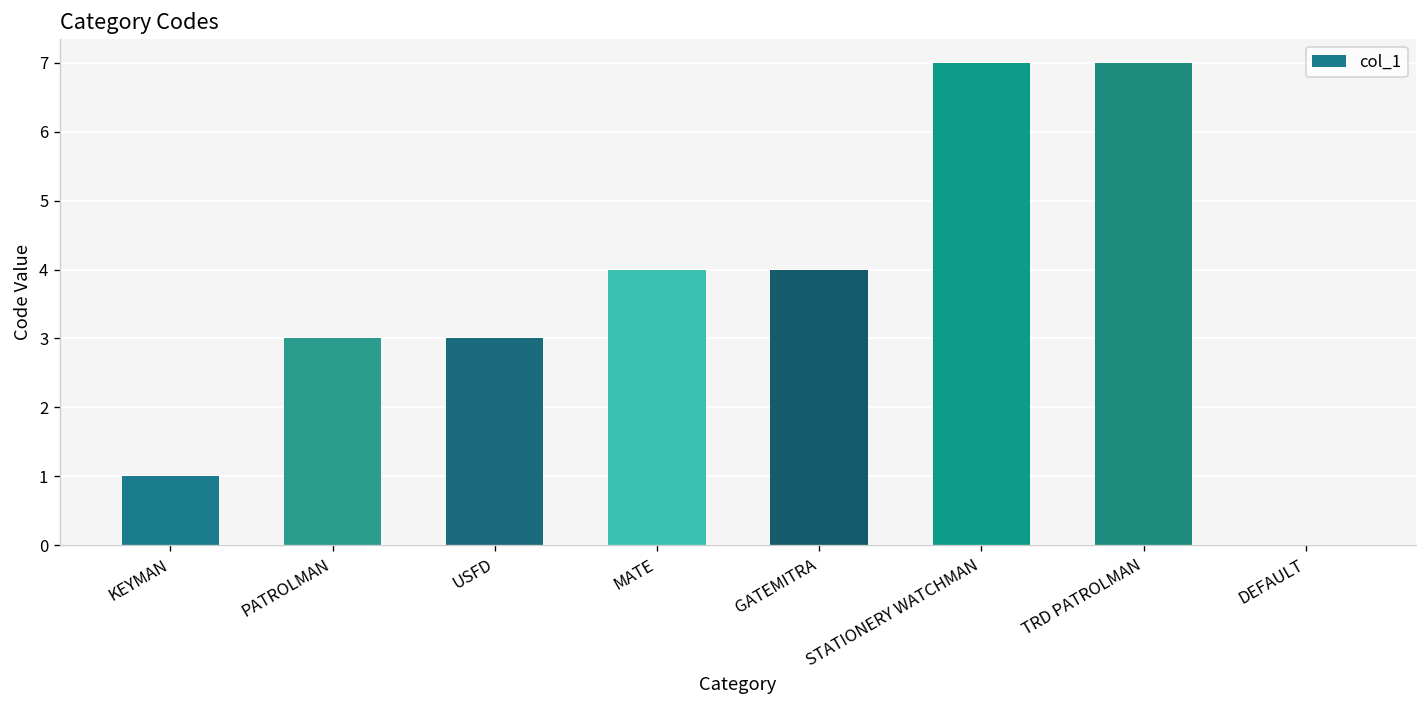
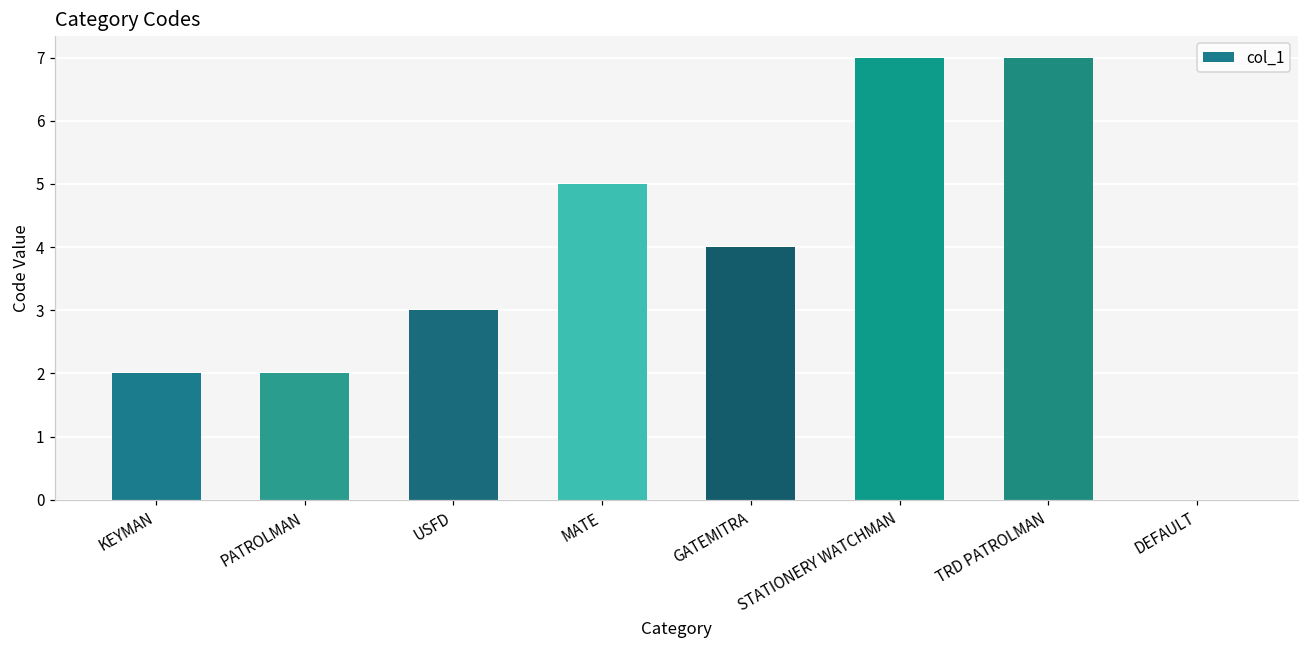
KEYMAN: 1 -> 2
PATROLMAN: 3 -> 2
MATE: 4 -> 5
